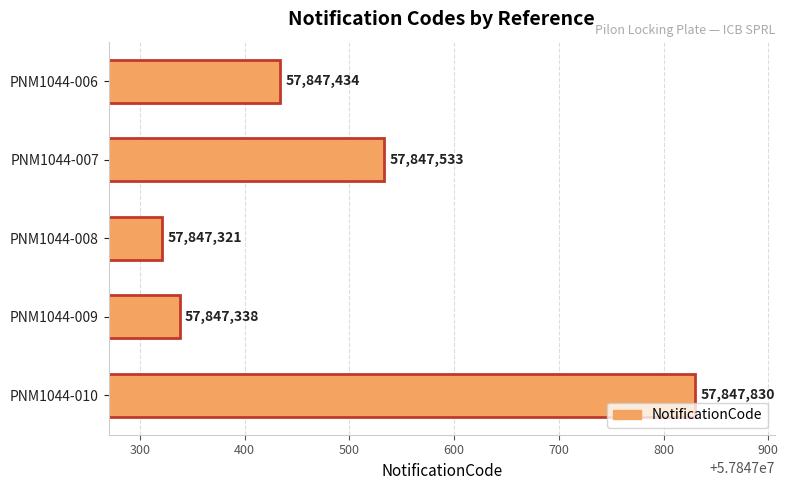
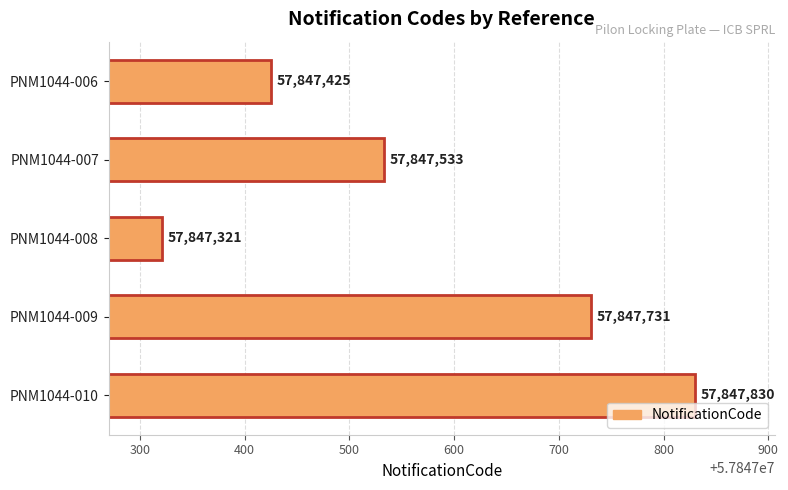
PNM1044-006: 57,847,434 -> 57,847,425
PNM1044-009: 57,847,338 -> 57,847,731
